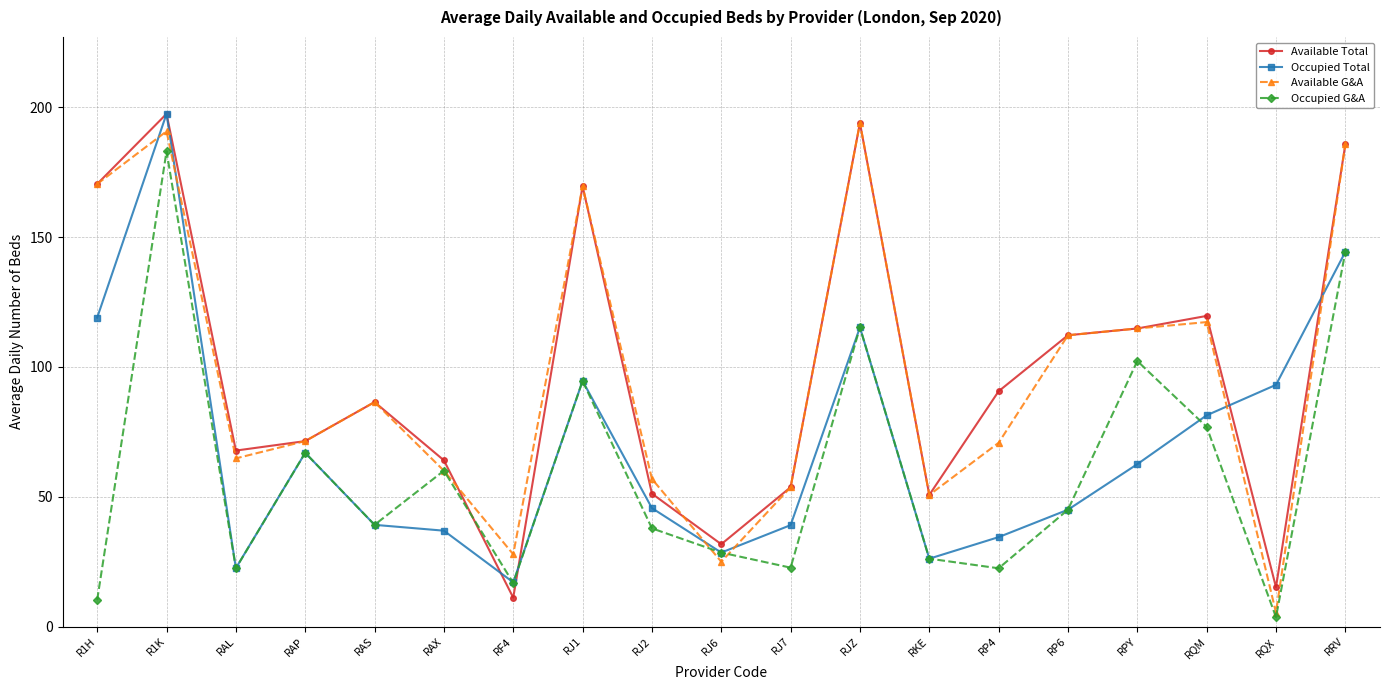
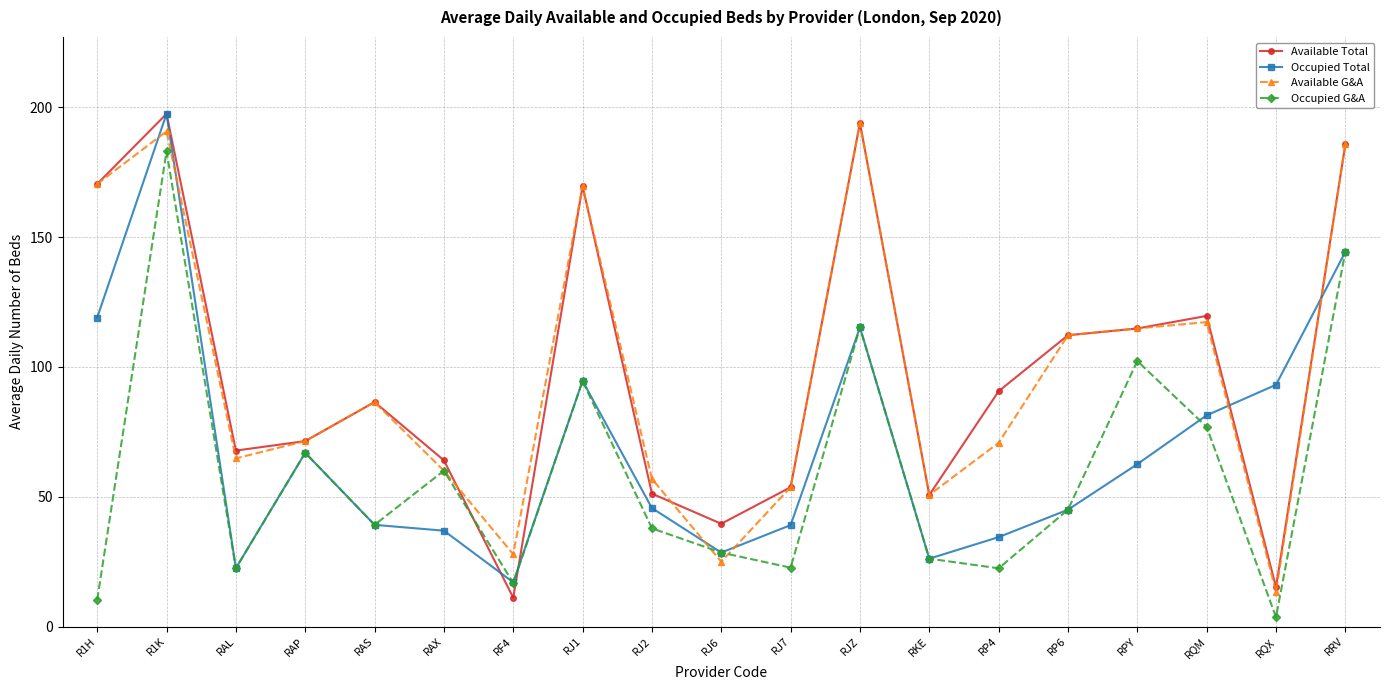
Available Total, RJ6: 32 -> 40
Available G&A, RQX: 5 -> 13
